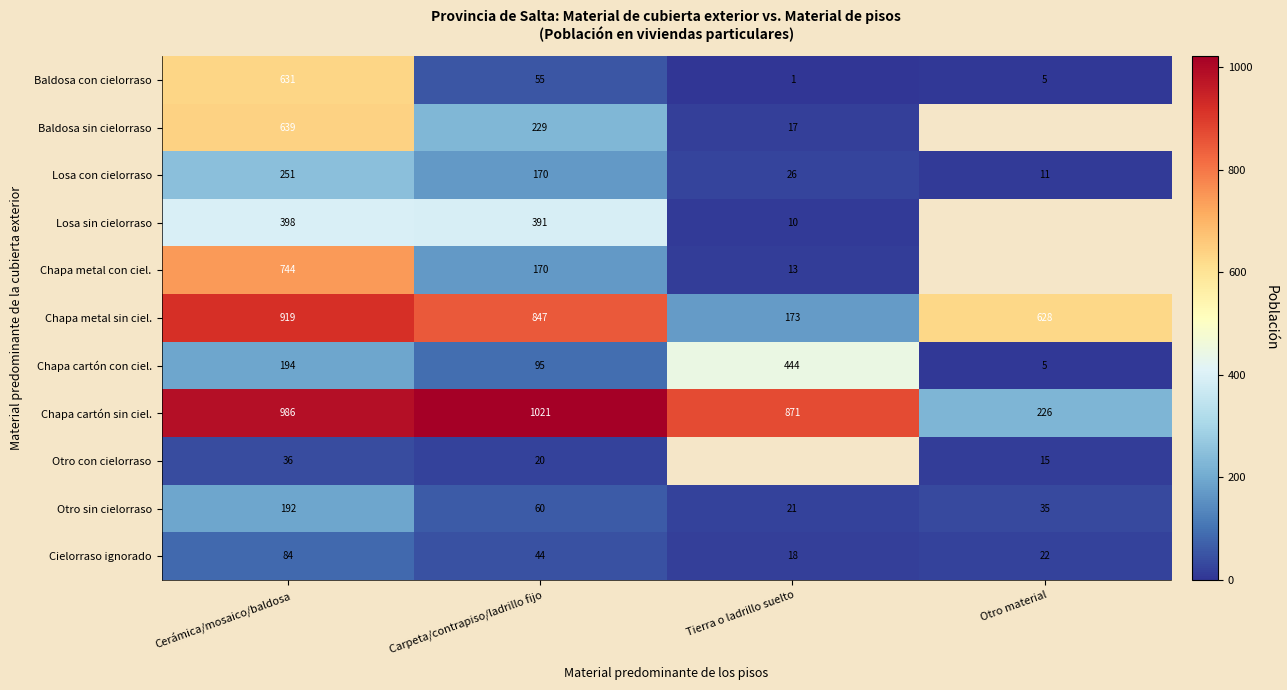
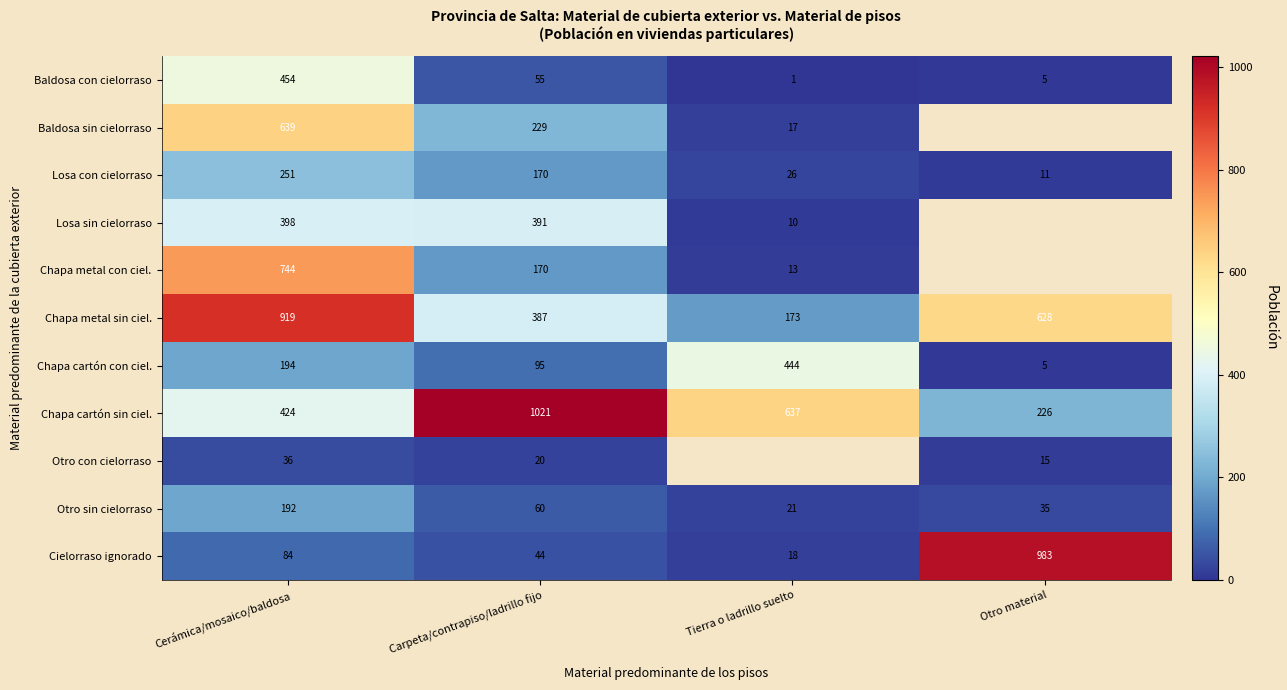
Baldosa con cielorraso, Cerámica/mosaico/baldosa: 631 -> 454
Chapa metal sin ciel., Carpeta/contrapiso/ladrillo fijo: 847 -> 387
Chapa cartón sin ciel., Cerámica/mosaico/baldosa: 986 -> 424
Chapa cartón sin ciel., Tierra o ladrillo suelto: 871 -> 637
Cielorraso ignorado, Otro material: 22 -> 983
